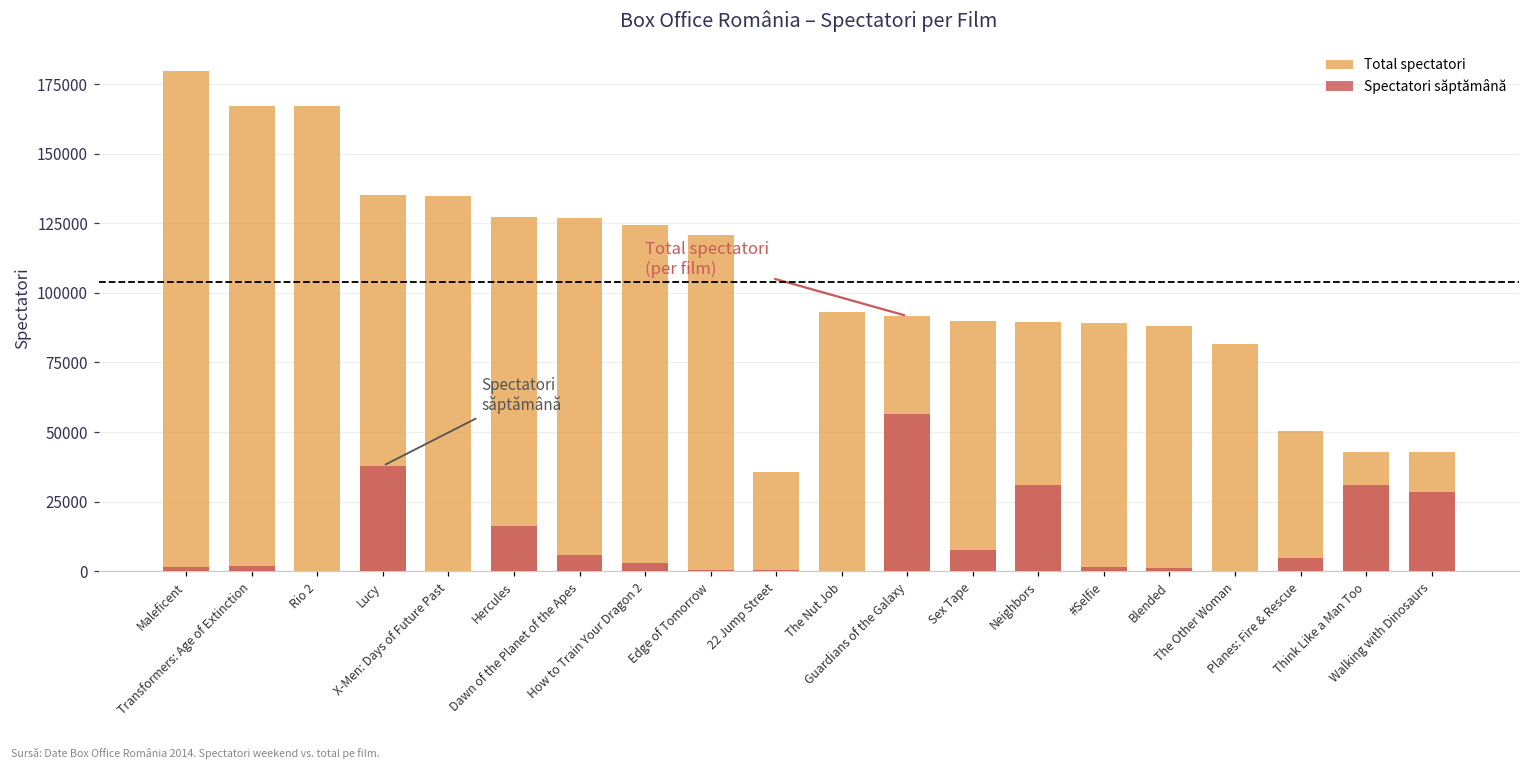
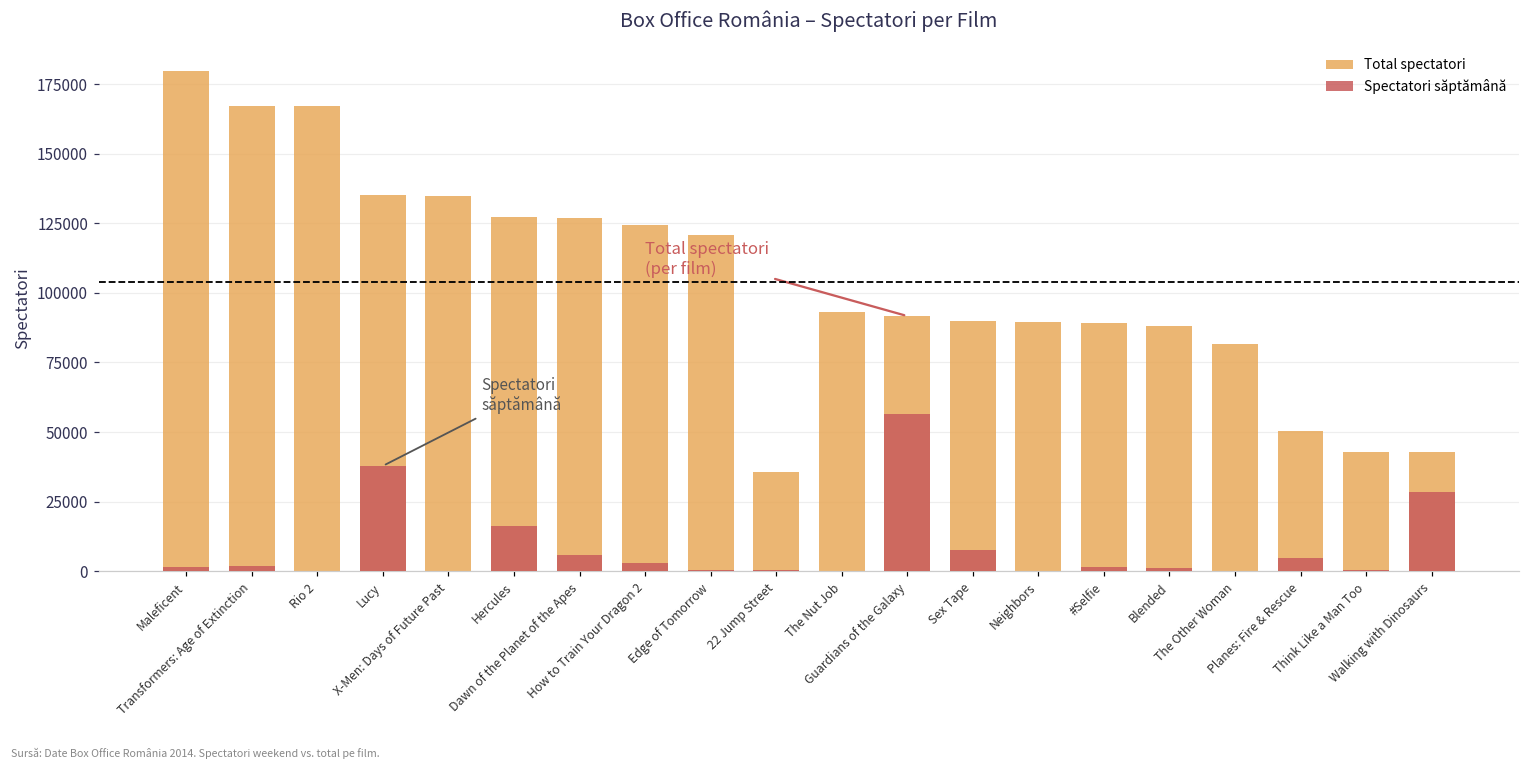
Spectatori săptămână, Neighbors: 31000 -> 0
Spectatori săptămână, Think Like a Man Too: 31000 -> 1000
